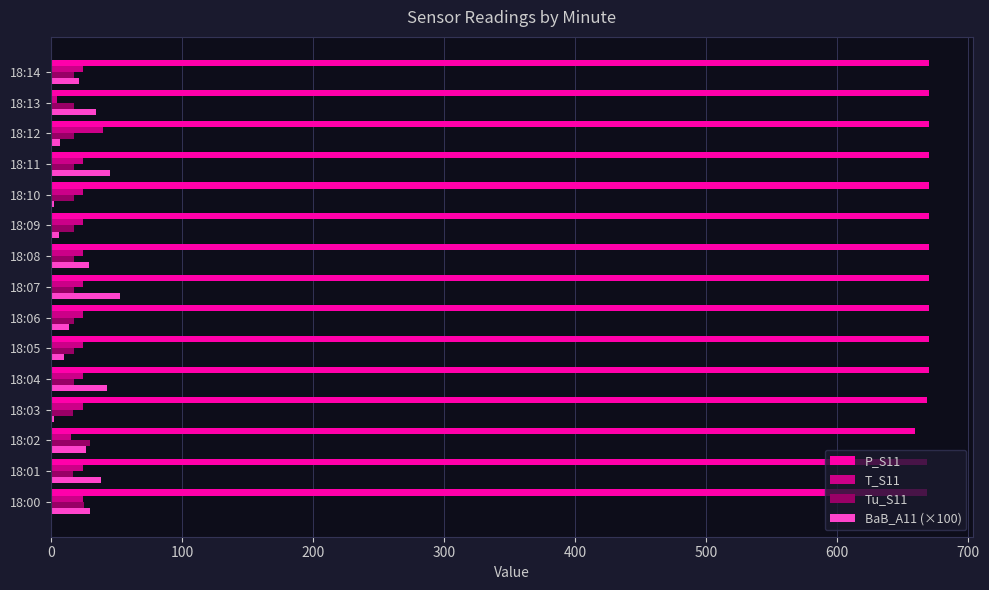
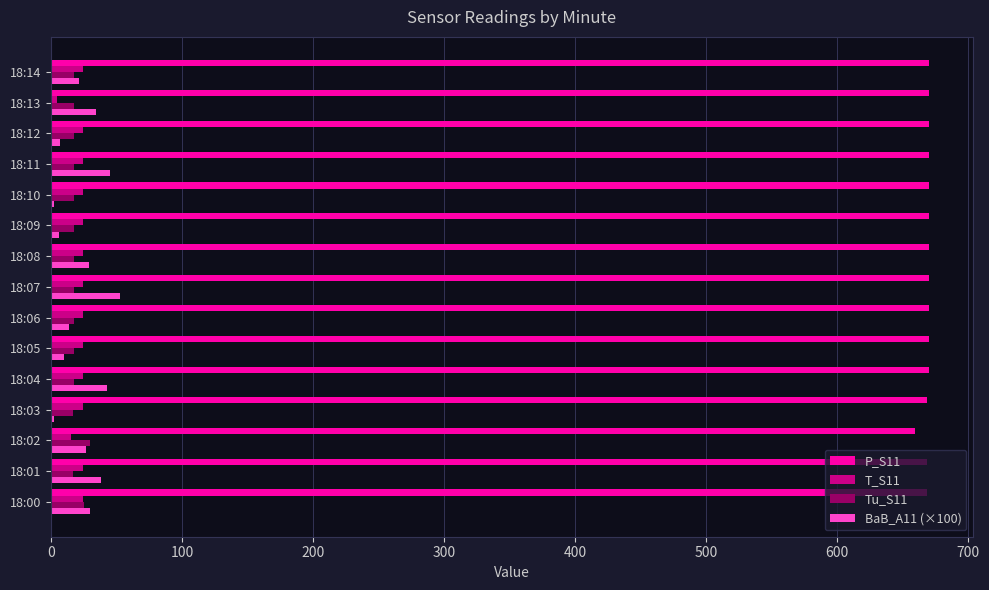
T_S11, 18:12: 40 -> 24
